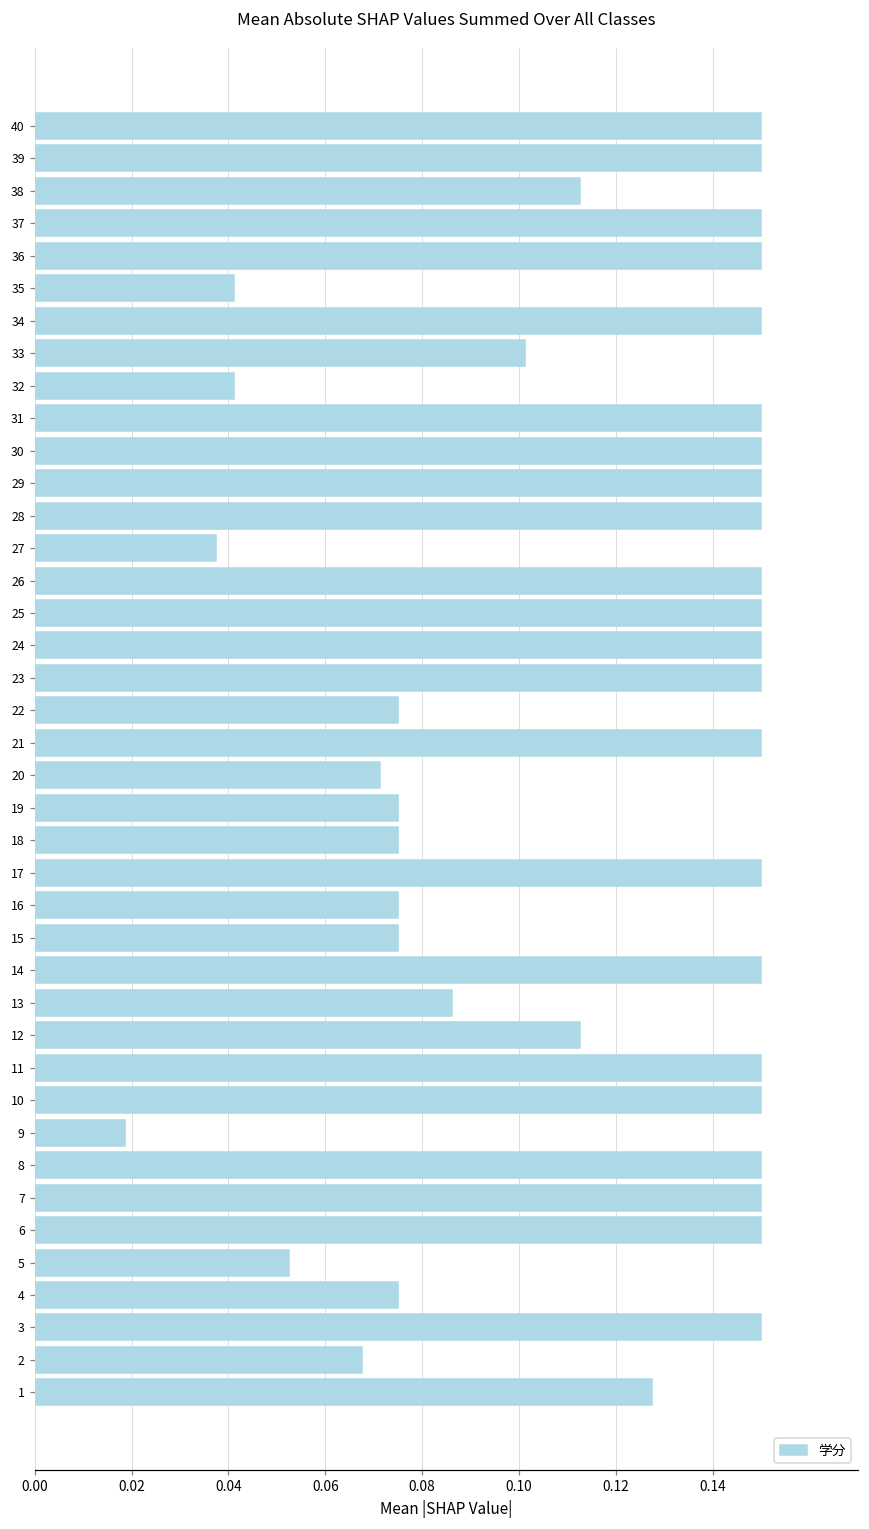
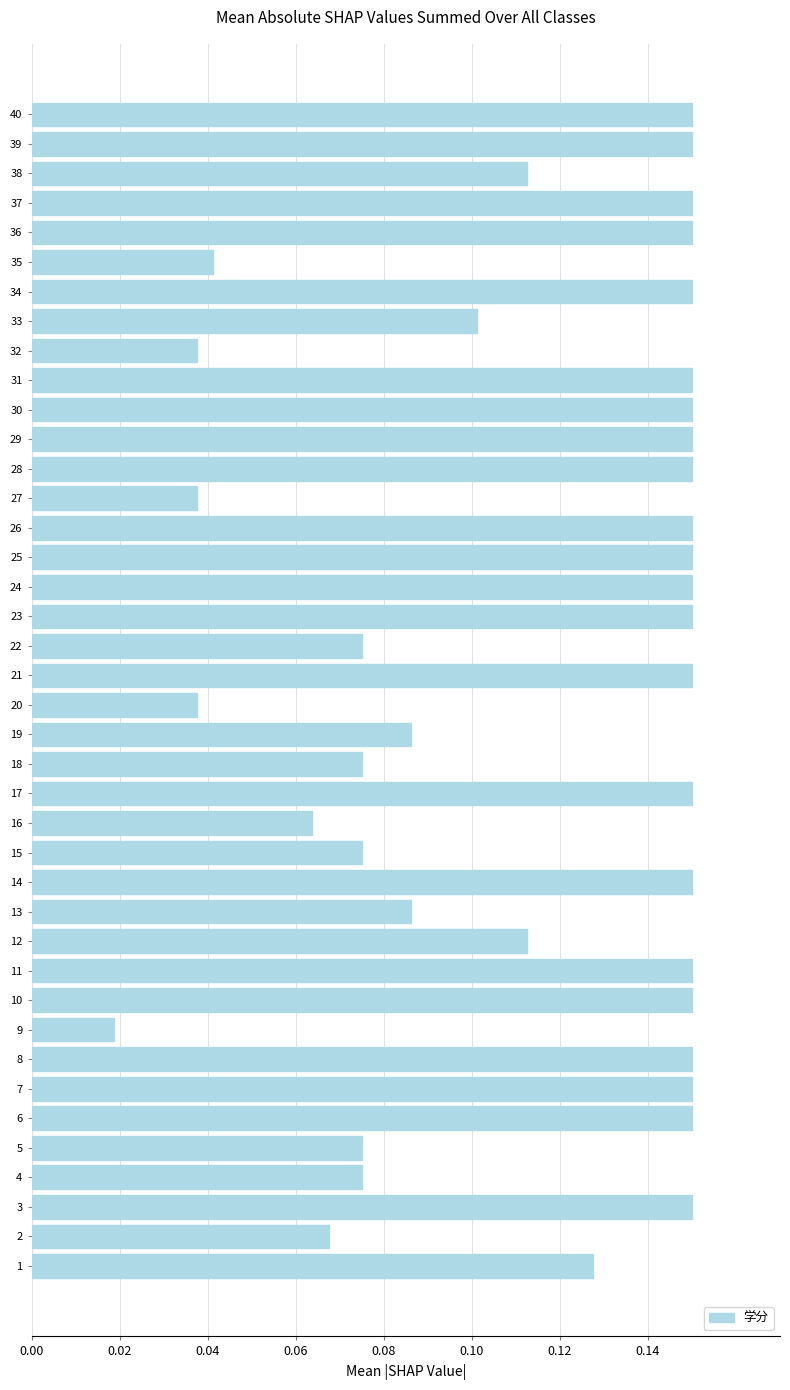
32: 0.041 -> 0.038
20: 0.071 -> 0.038
19: 0.075 -> 0.086
16: 0.075 -> 0.064
5: 0.053 -> 0.075
